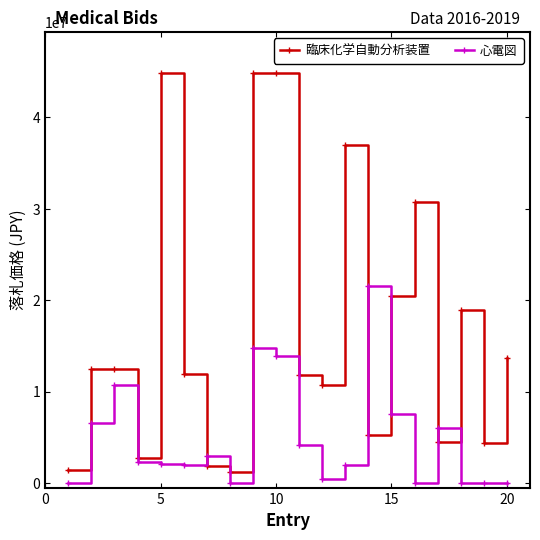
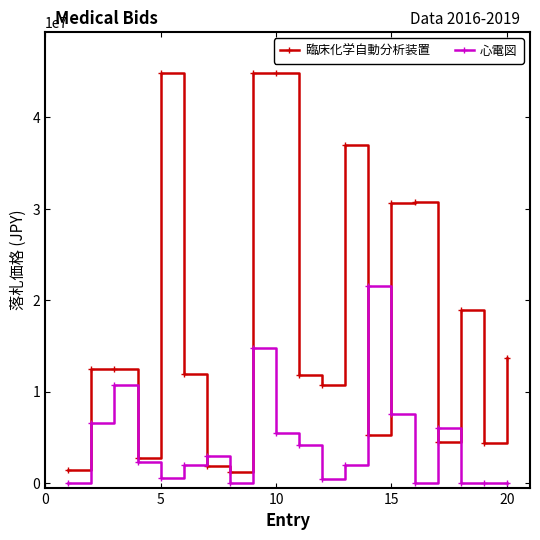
心電図, 5: 2000000 -> 1000000
心電図, 10: 14000000 -> 6000000
臨床化学自動分析装置, 15: 20000000 -> 31000000
